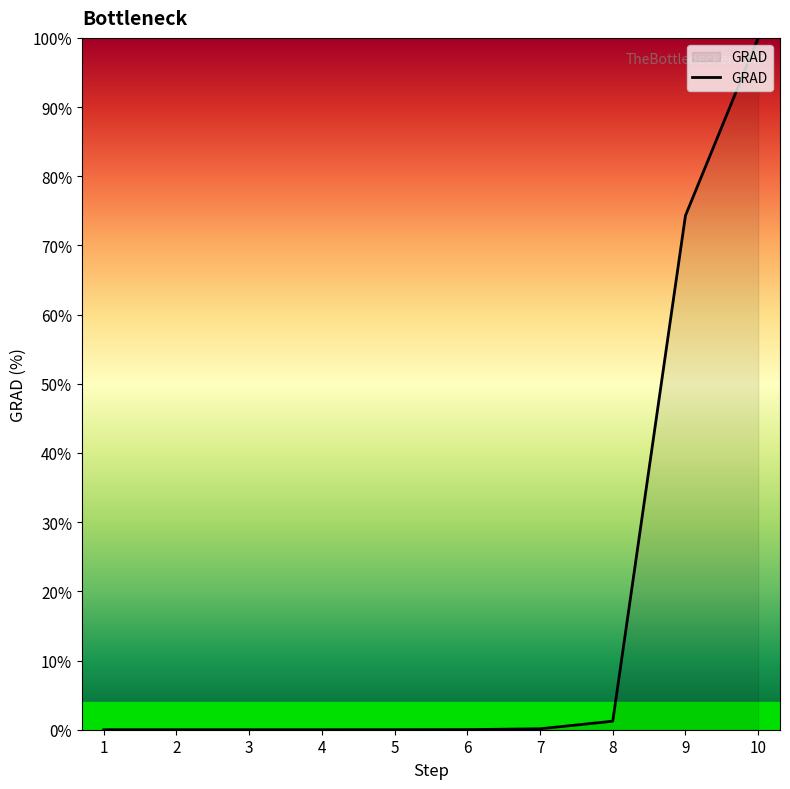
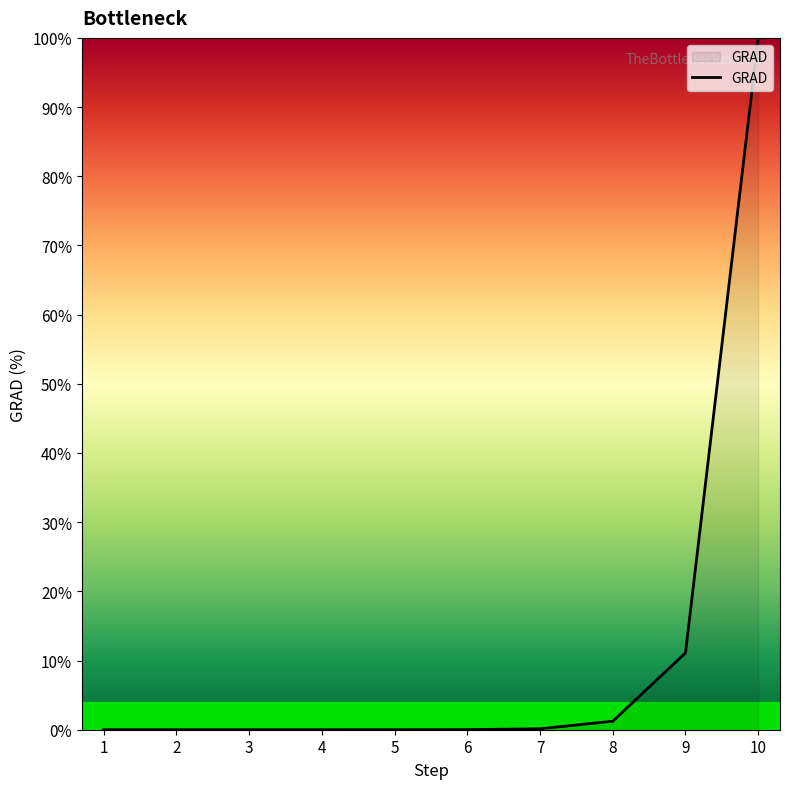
9: 74% -> 11%
